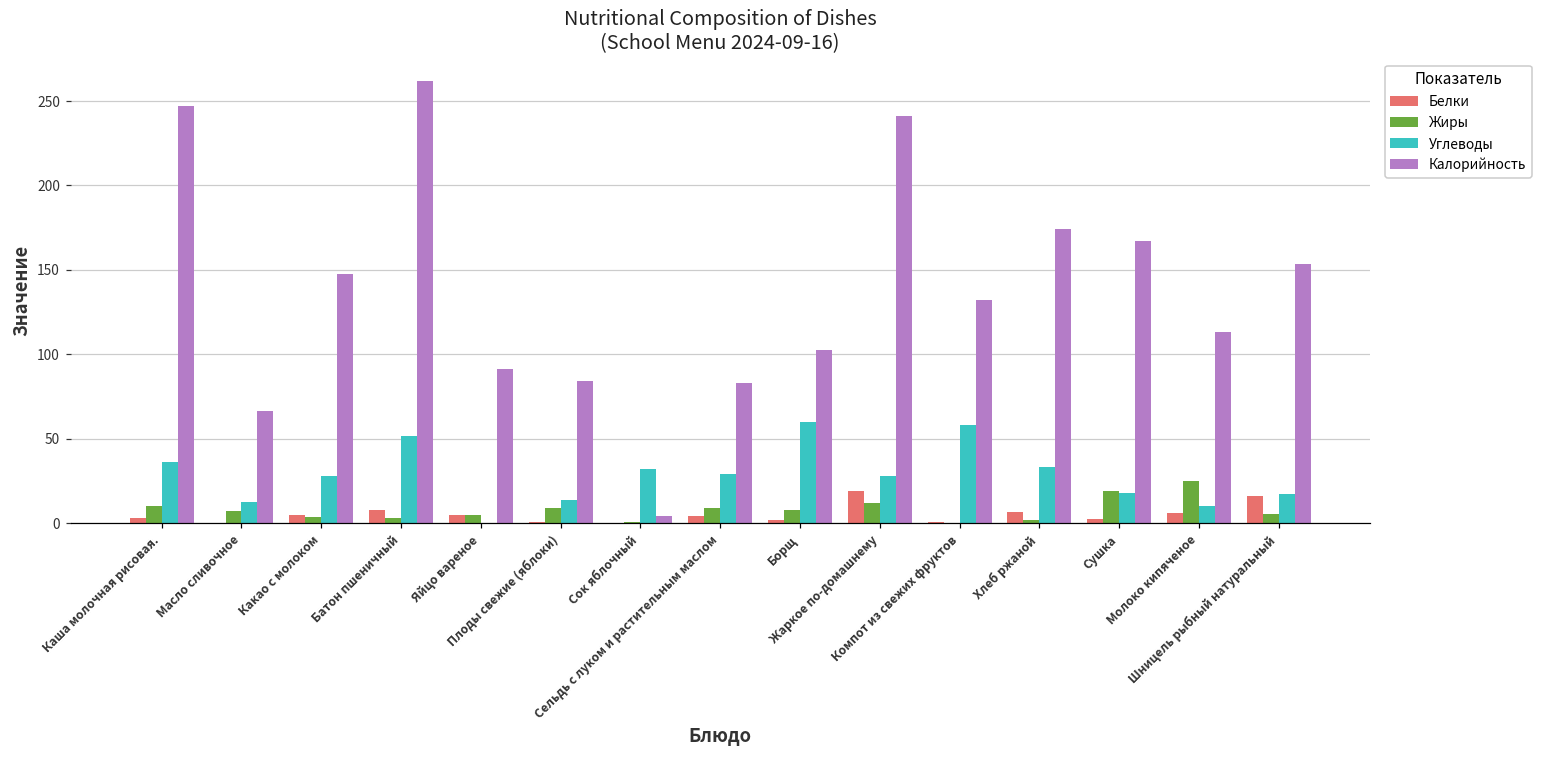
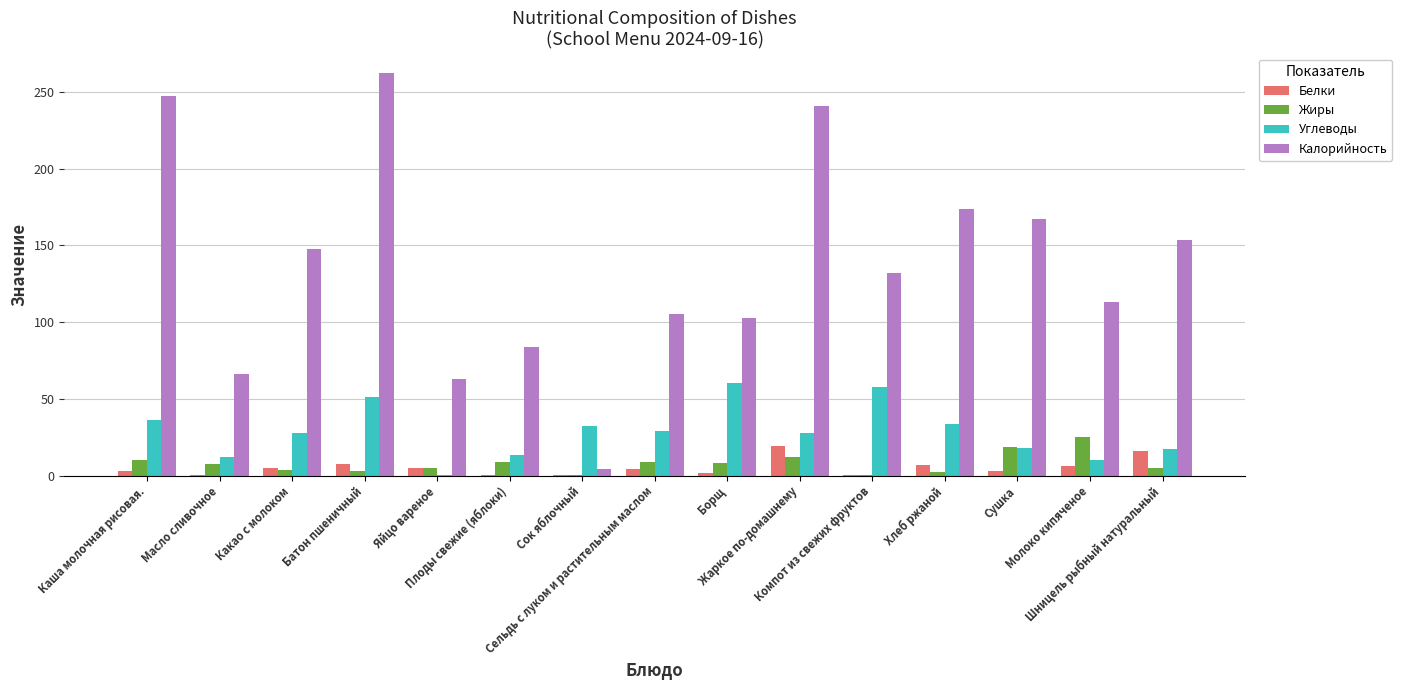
Калорийность, Яйцо вареное: 91 -> 63
Калорийность, Сельдь с луком и растительным маслом: 83 -> 105
